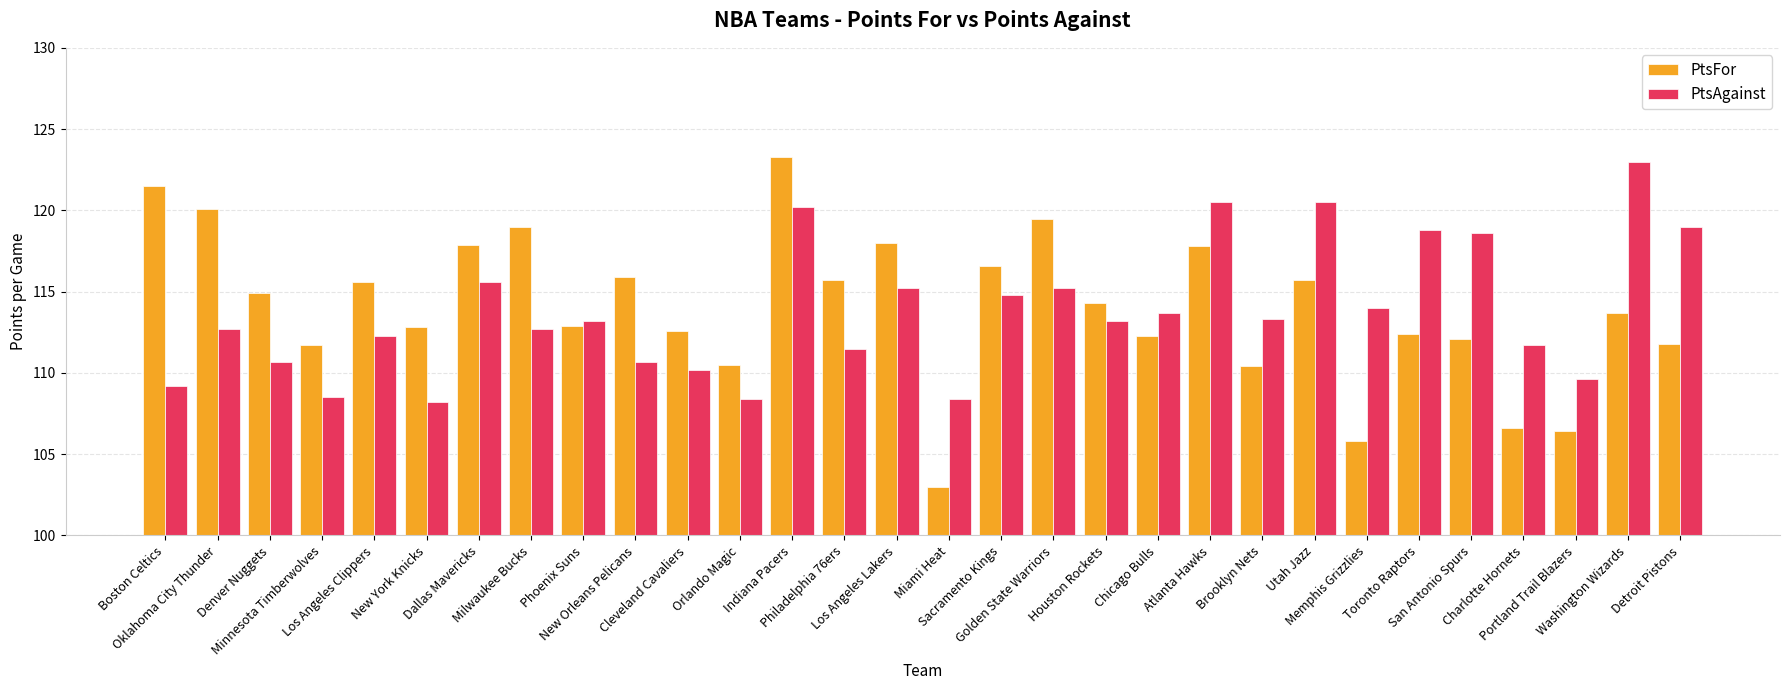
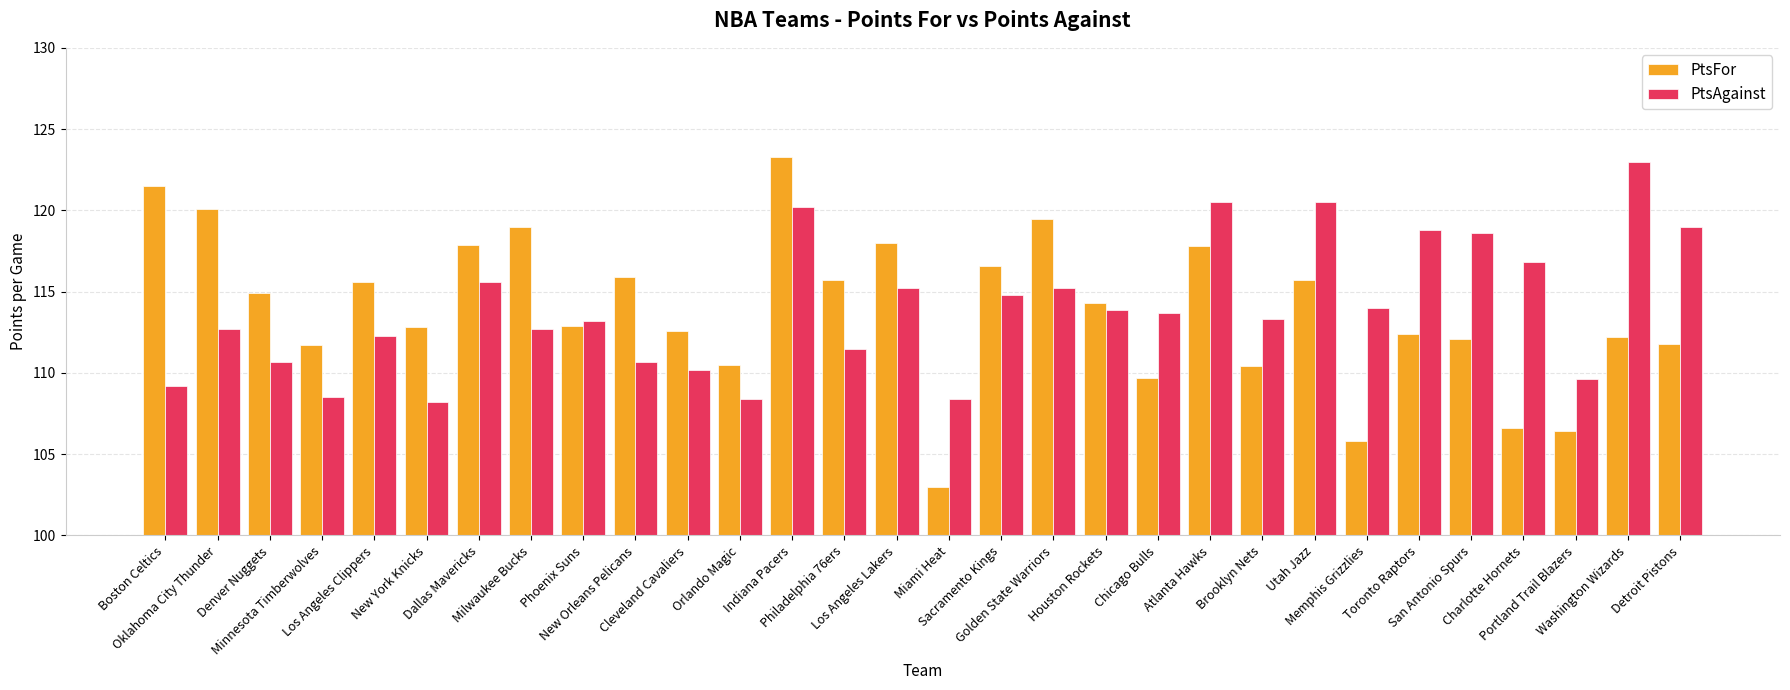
PtsAgainst, Houston Rockets: 113.2 -> 113.9
PtsFor, Chicago Bulls: 112.3 -> 109.7
PtsAgainst, Charlotte Hornets: 111.7 -> 116.8
PtsFor, Washington Wizards: 113.7 -> 112.2
